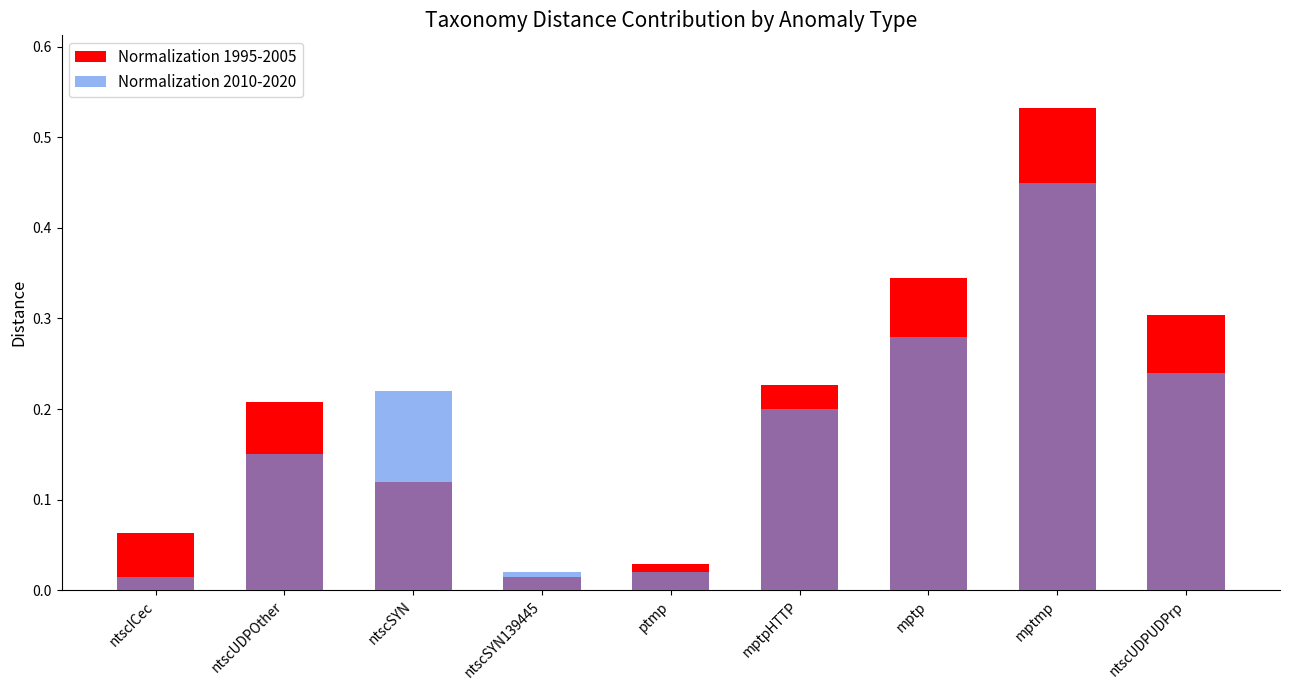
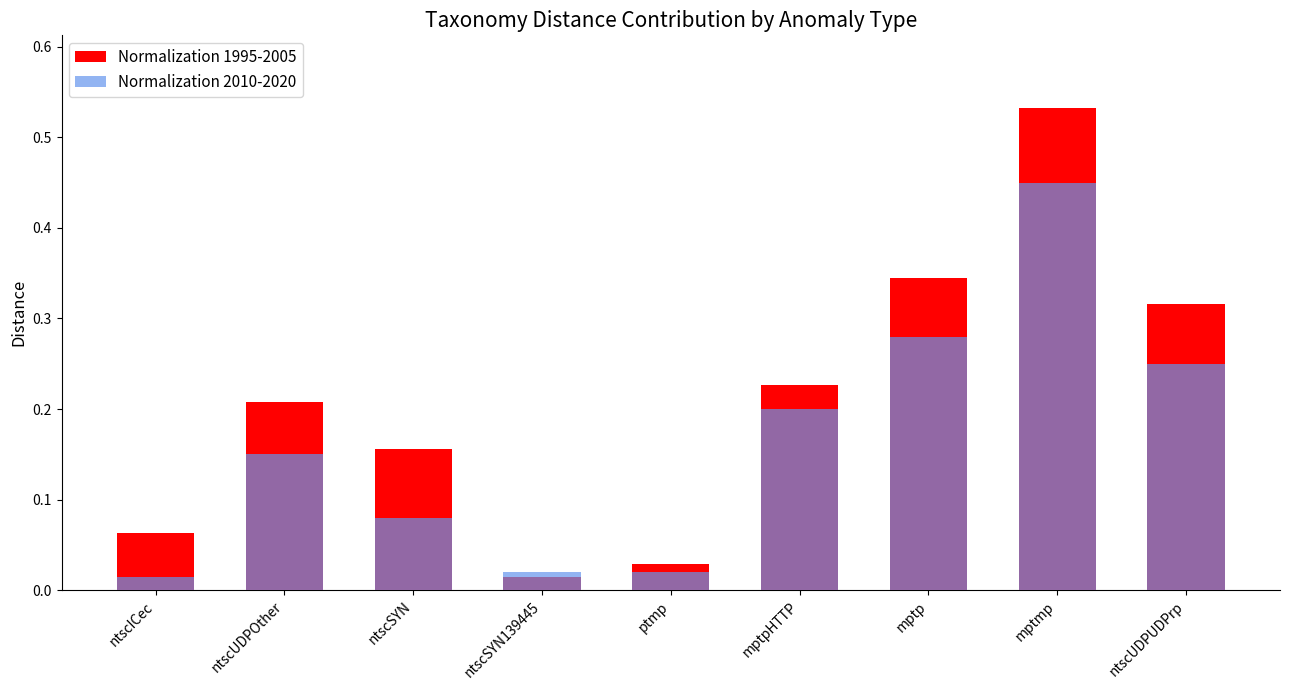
Normalization 1995-2005, ntscSYN: 0.12 -> 0.16
Normalization 2010-2020, ntscSYN: 0.22 -> 0.08
Normalization 1995-2005, ntscUDPUDPrp: 0.30 -> 0.32
Normalization 2010-2020, ntscUDPUDPrp: 0.24 -> 0.25
